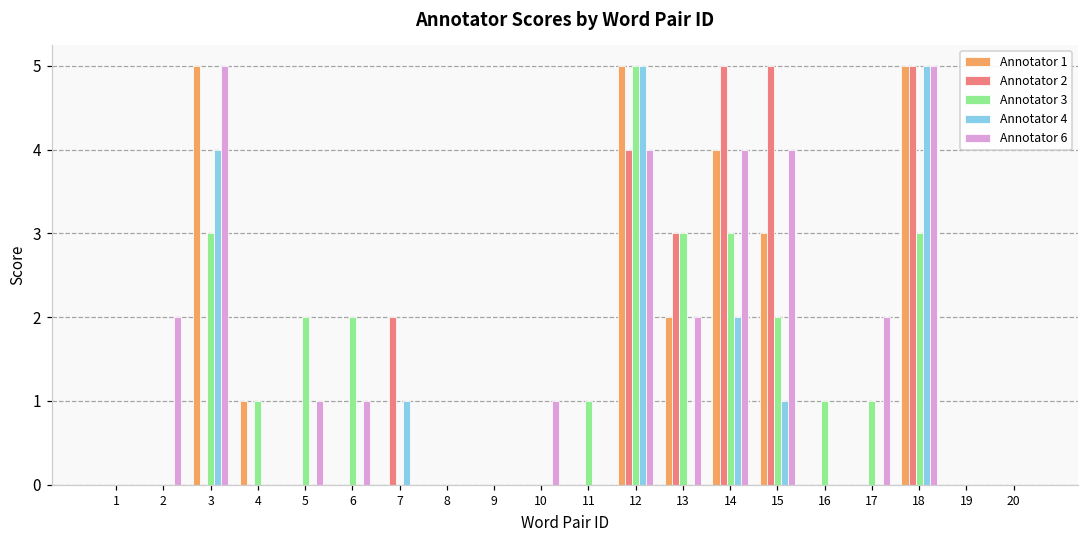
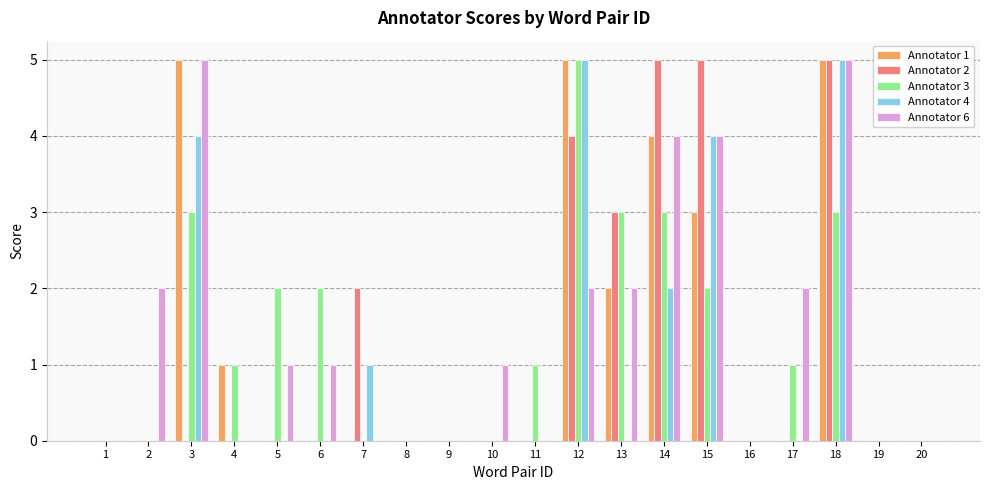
Annotator 6, 12: 4 -> 2
Annotator 4, 15: 1 -> 4
Annotator 3, 16: 1 -> 0
